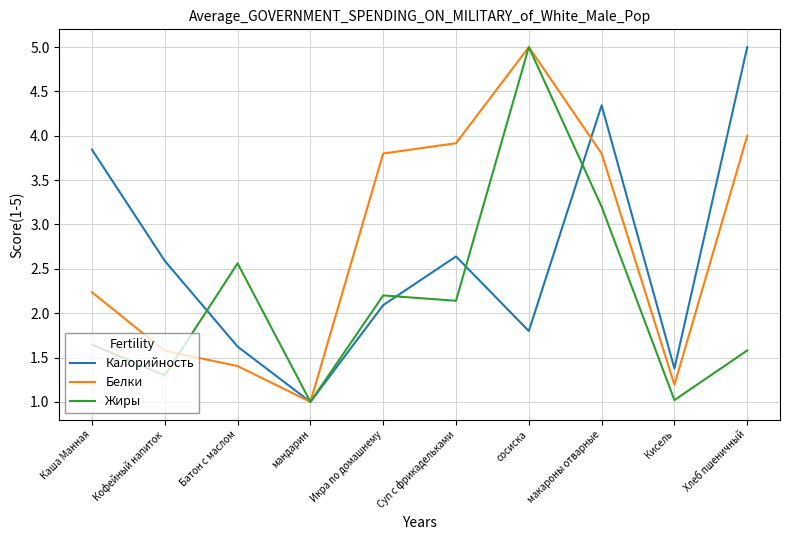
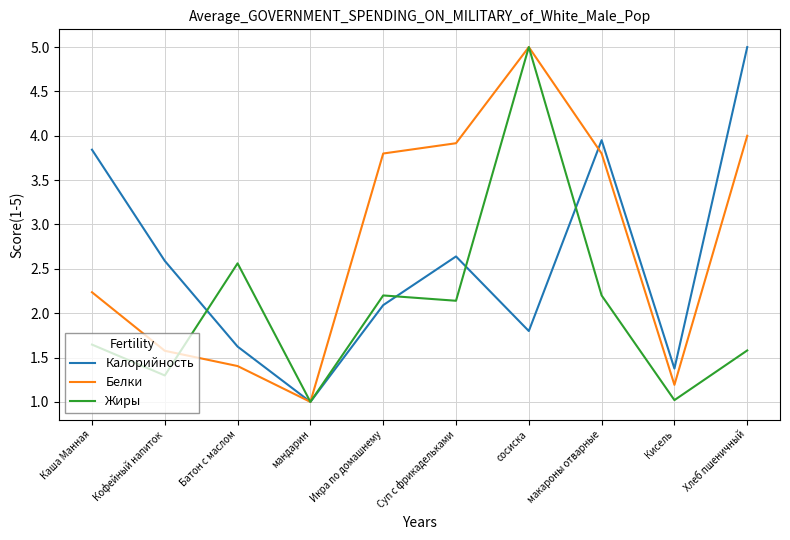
Калорийность, макароны отварные: 4.3 -> 4.0
Жиры, макароны отварные: 3.2 -> 2.2
